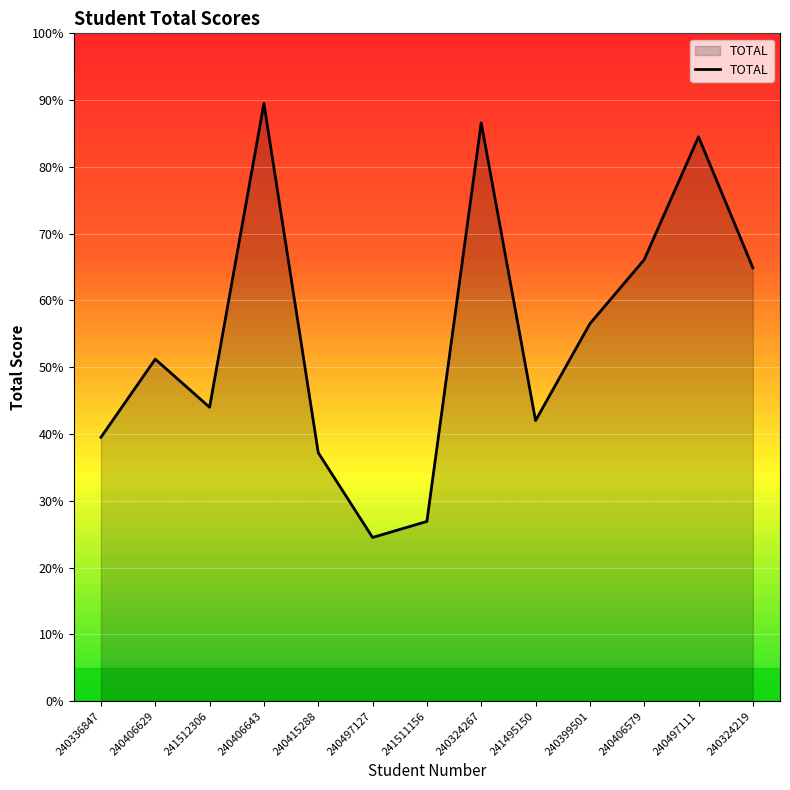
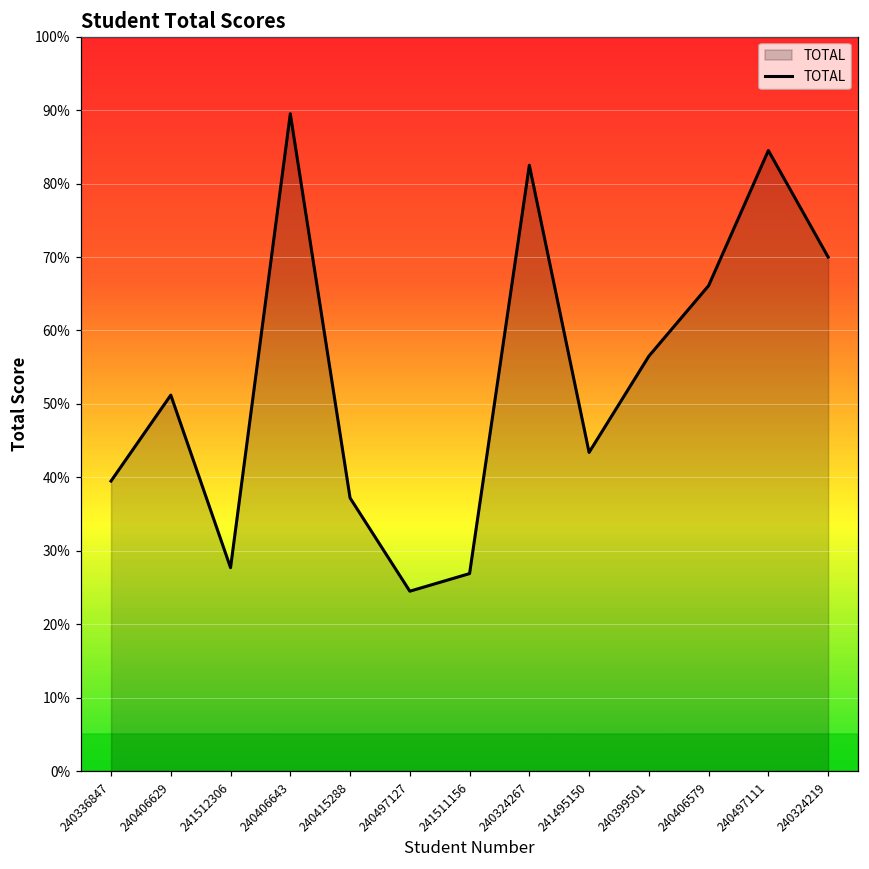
241512306: 44% -> 28%
240324267: 87% -> 83%
241495150: 42% -> 43%
240324219: 65% -> 70%
